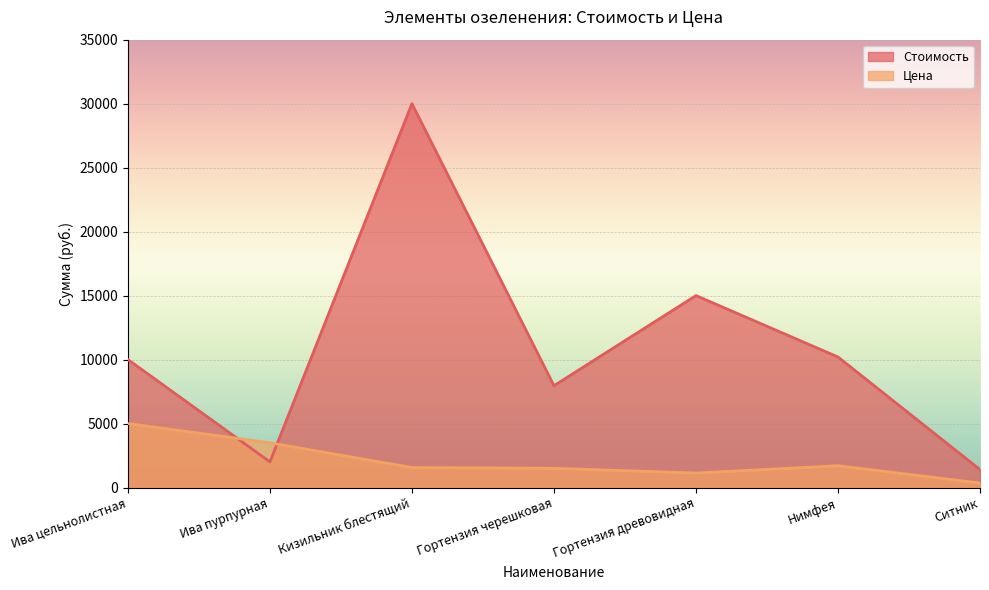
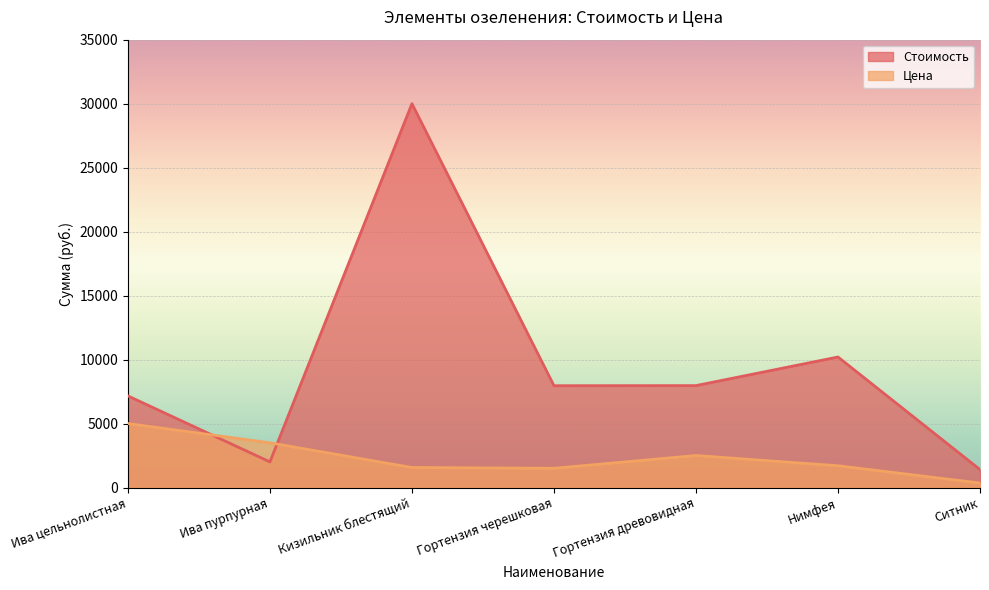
Стоимость, Ива цельнолистная: 10000 -> 7200
Стоимость, Гортензия древовидная: 15000 -> 8000
Цена, Гортензия древовидная: 1100 -> 2500
